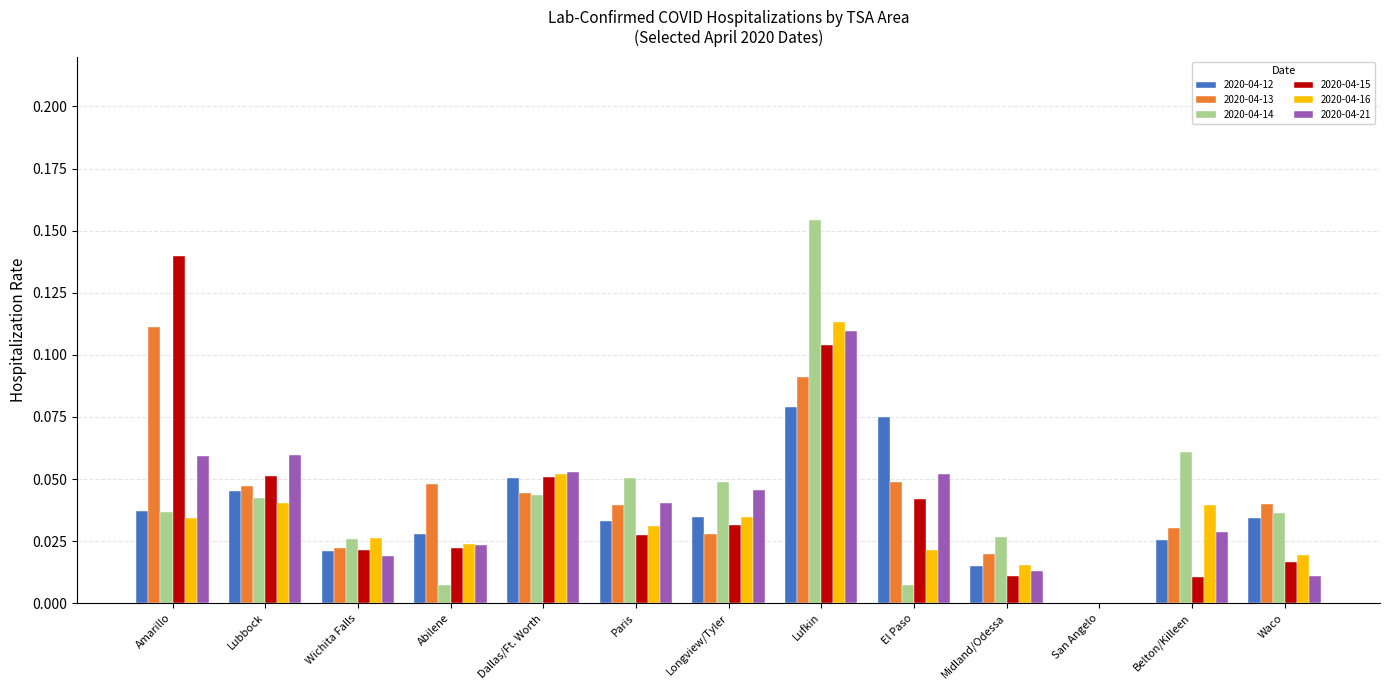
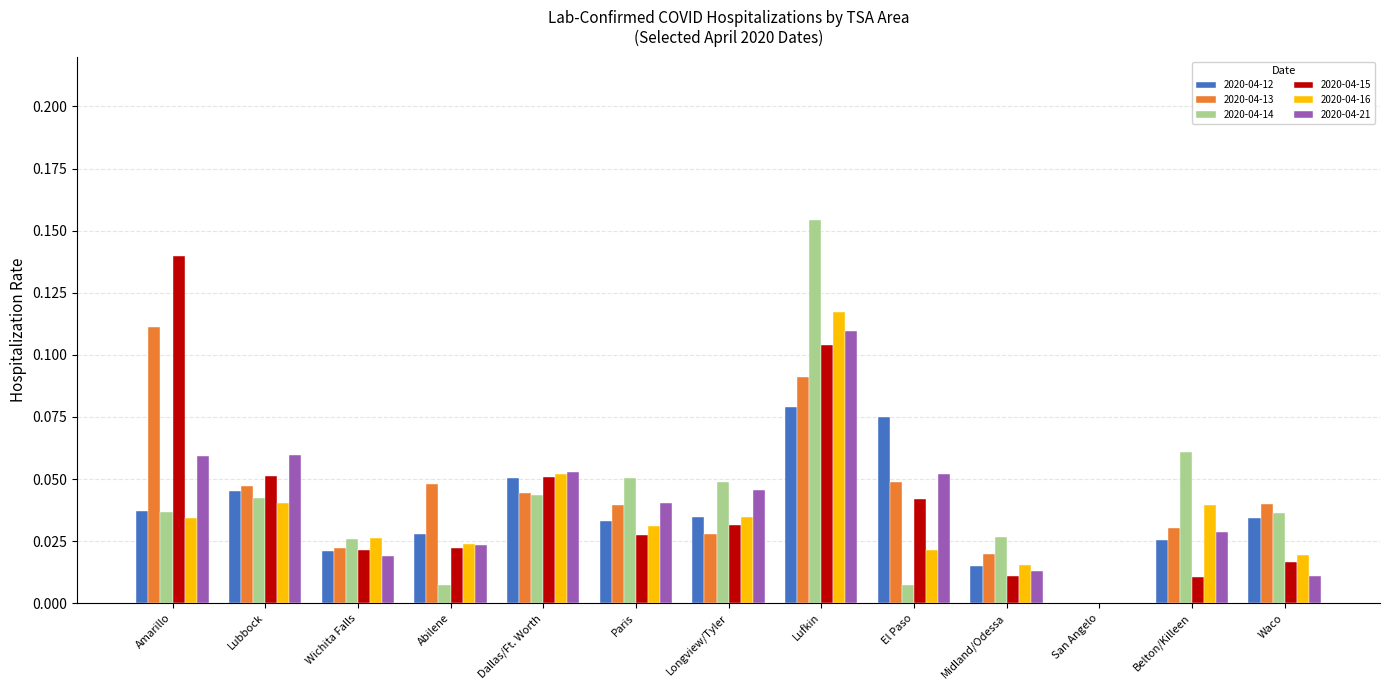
2020-04-16, Lufkin: 0.113 -> 0.117
